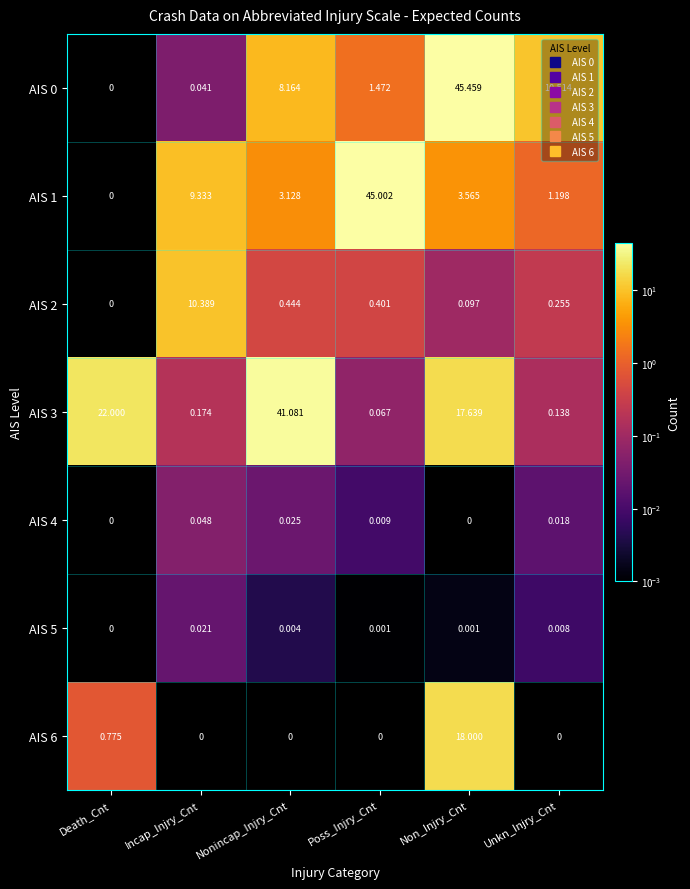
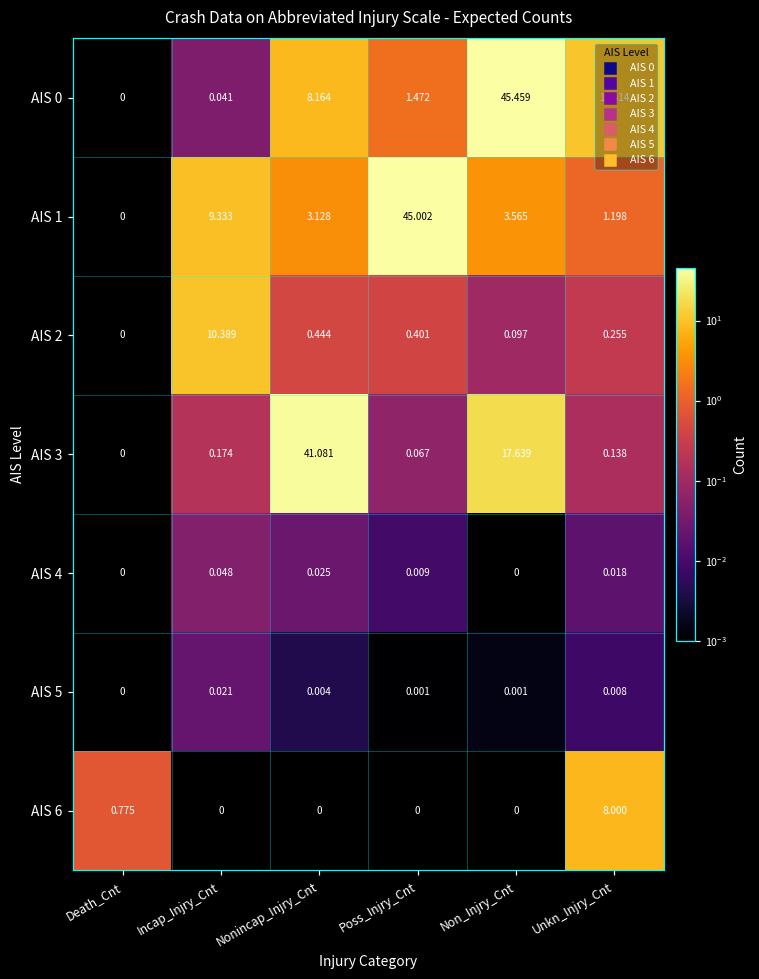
AIS 3, Death_Cnt: 22.000 -> 0
AIS 6, Non_Injry_Cnt: 18.000 -> 0
AIS 6, Unkn_Injry_Cnt: 0 -> 8.000
